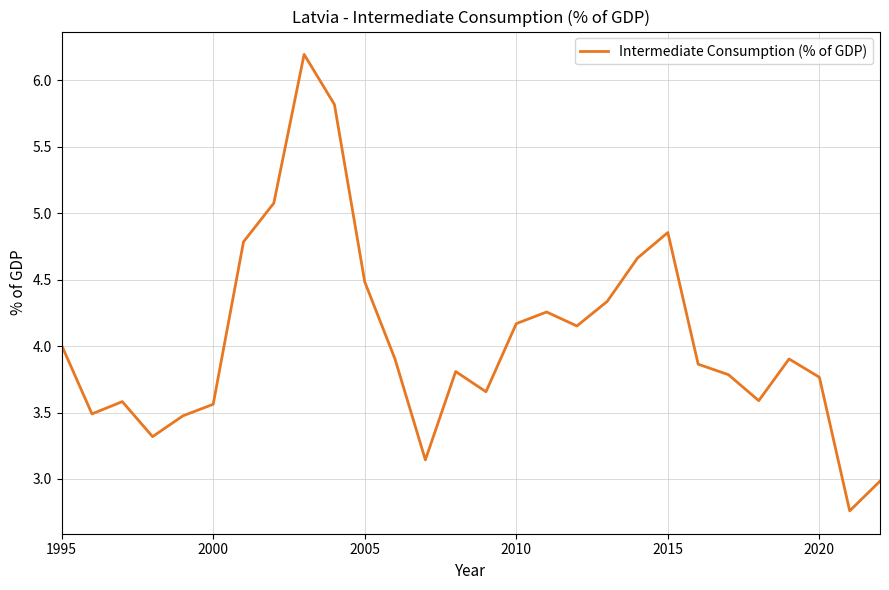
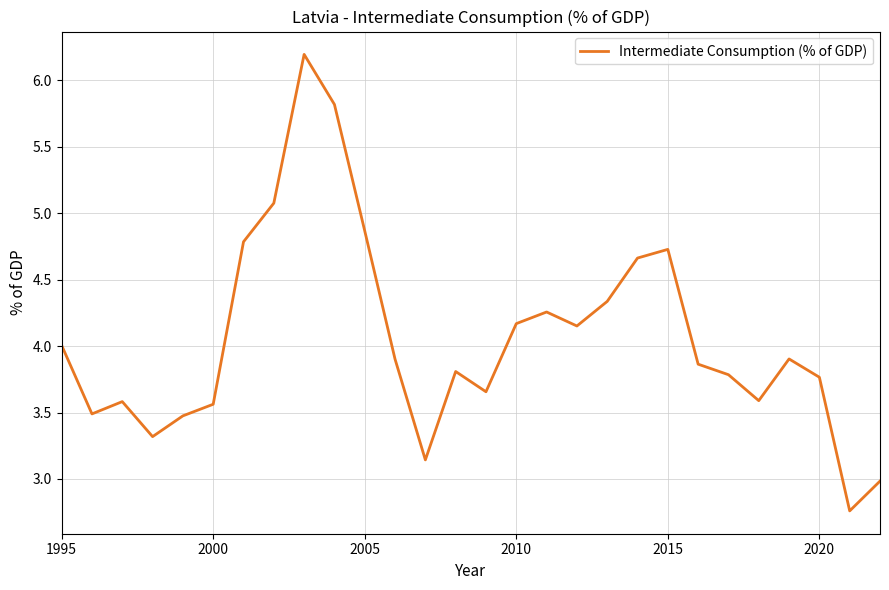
2005: 4.48 -> 4.87
2015: 4.85 -> 4.73
